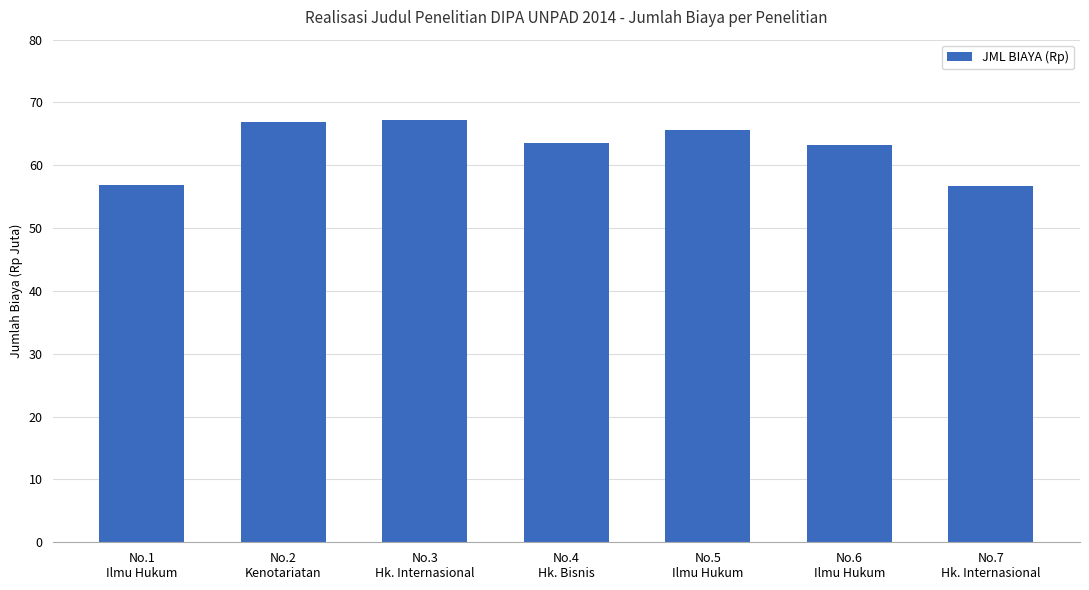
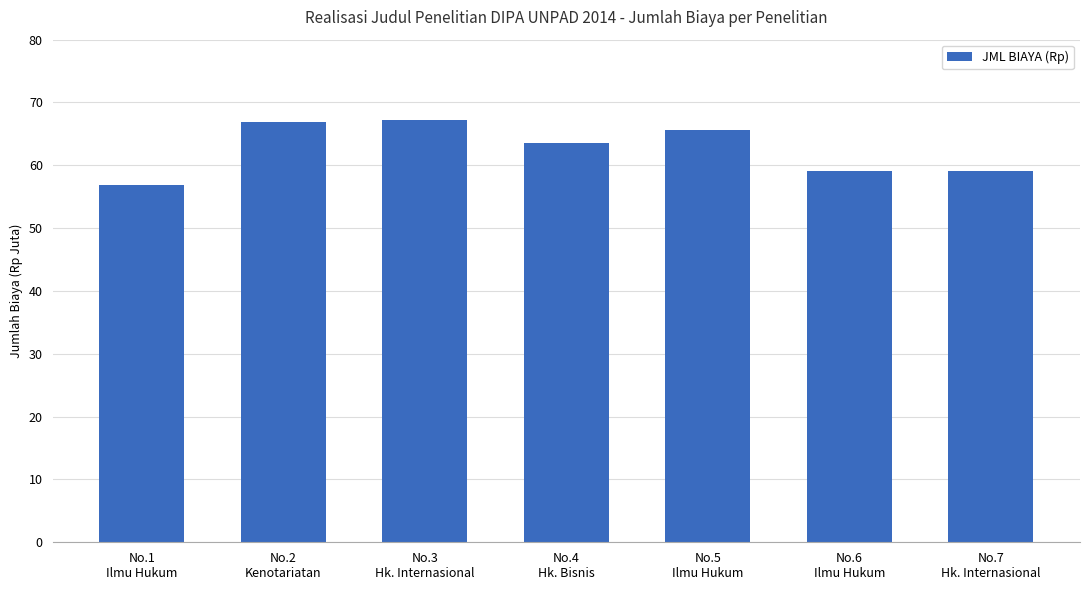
No.6 Ilmu Hukum: 63 -> 59
No.7 Hk. Internasional: 57 -> 59
